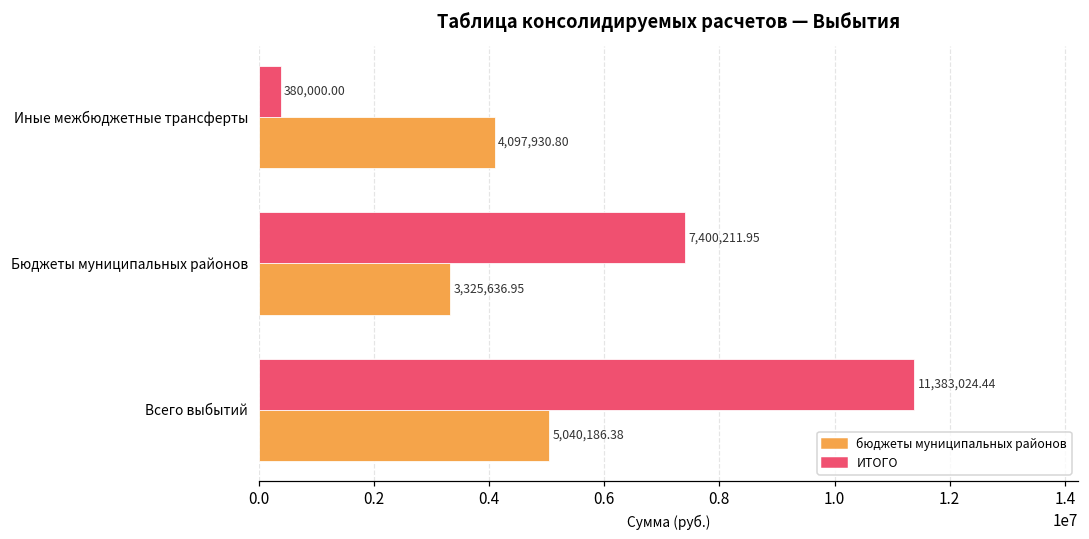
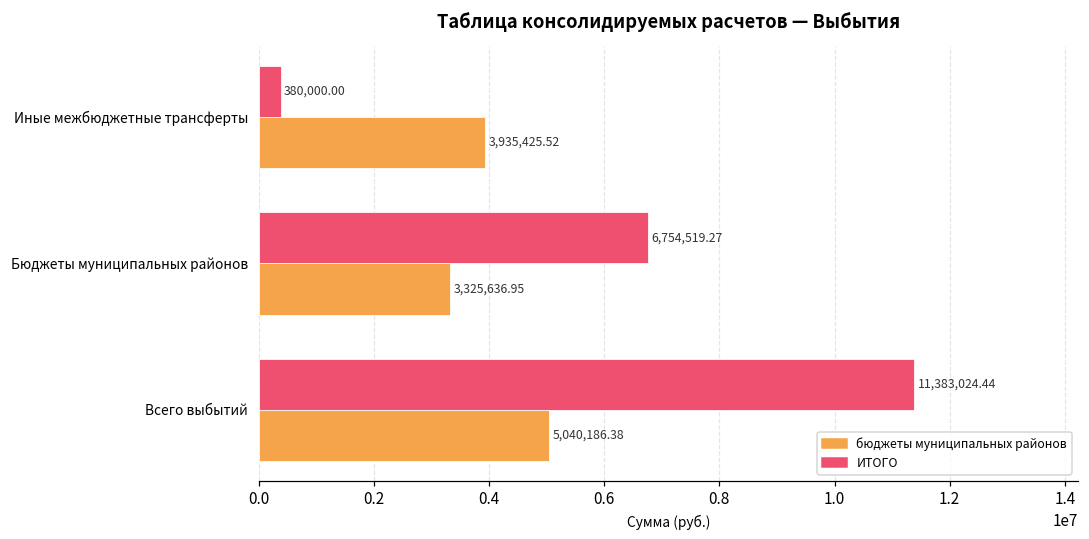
бюджеты муниципальных районов, Иные межбюджетные трансферты: 4,097,930.80 -> 3,935,425.52
ИТОГО, Бюджеты муниципальных районов: 7,400,211.95 -> 6,754,519.27
